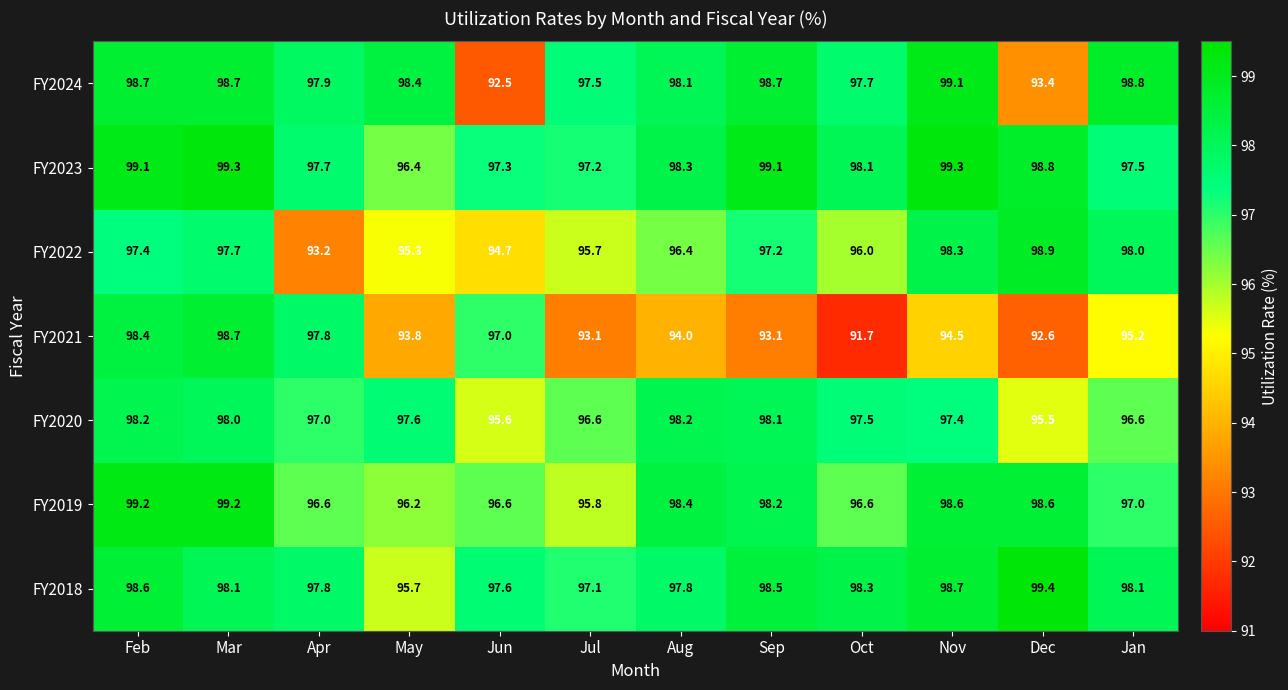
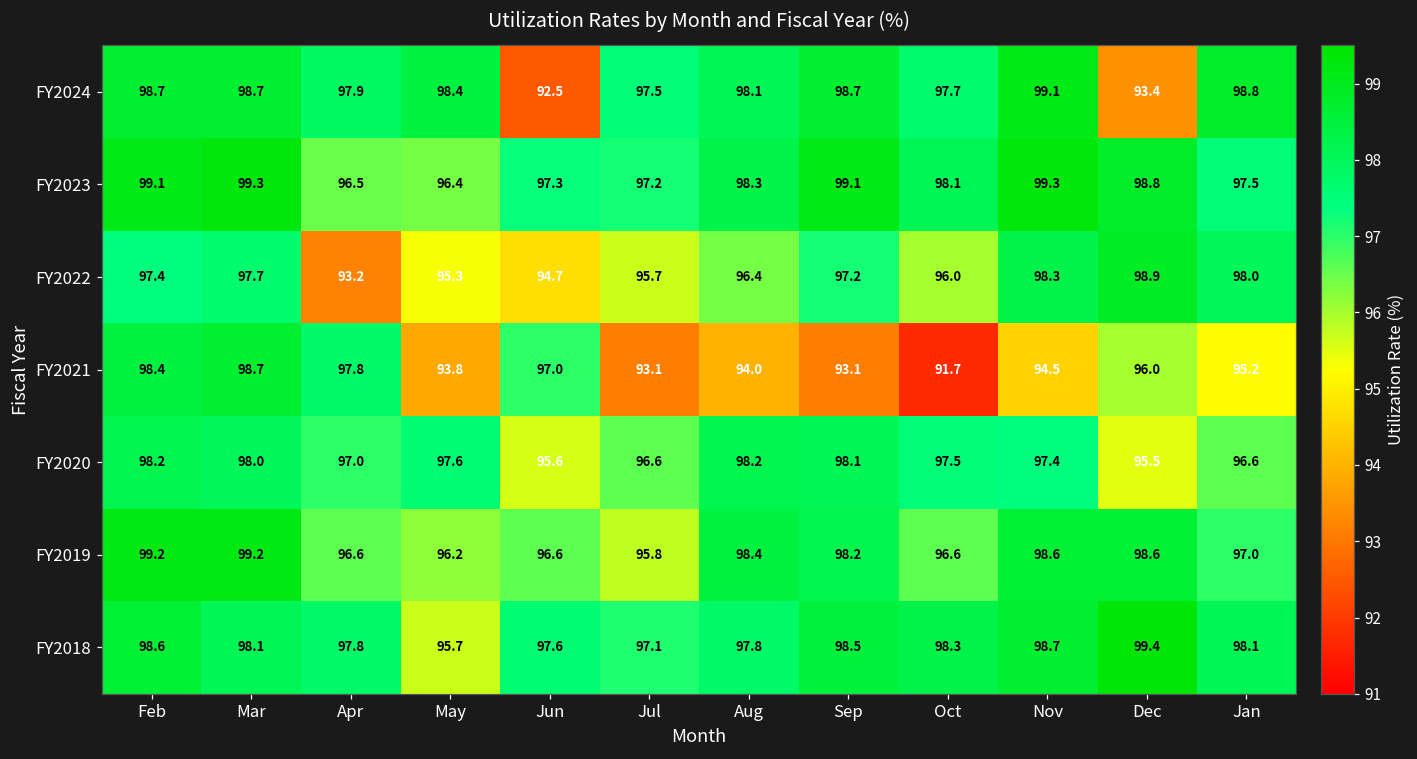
FY2023, Apr: 97.7 -> 96.5
FY2021, Dec: 92.6 -> 96.0
